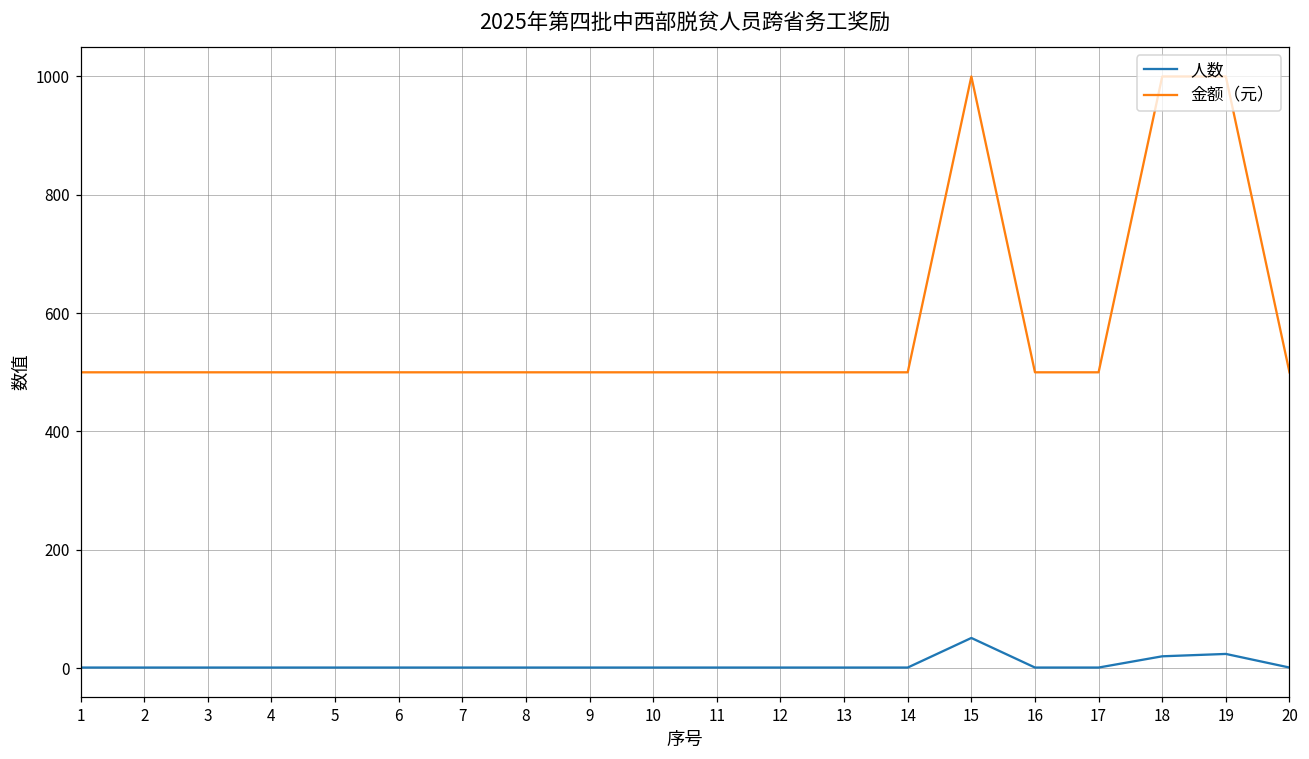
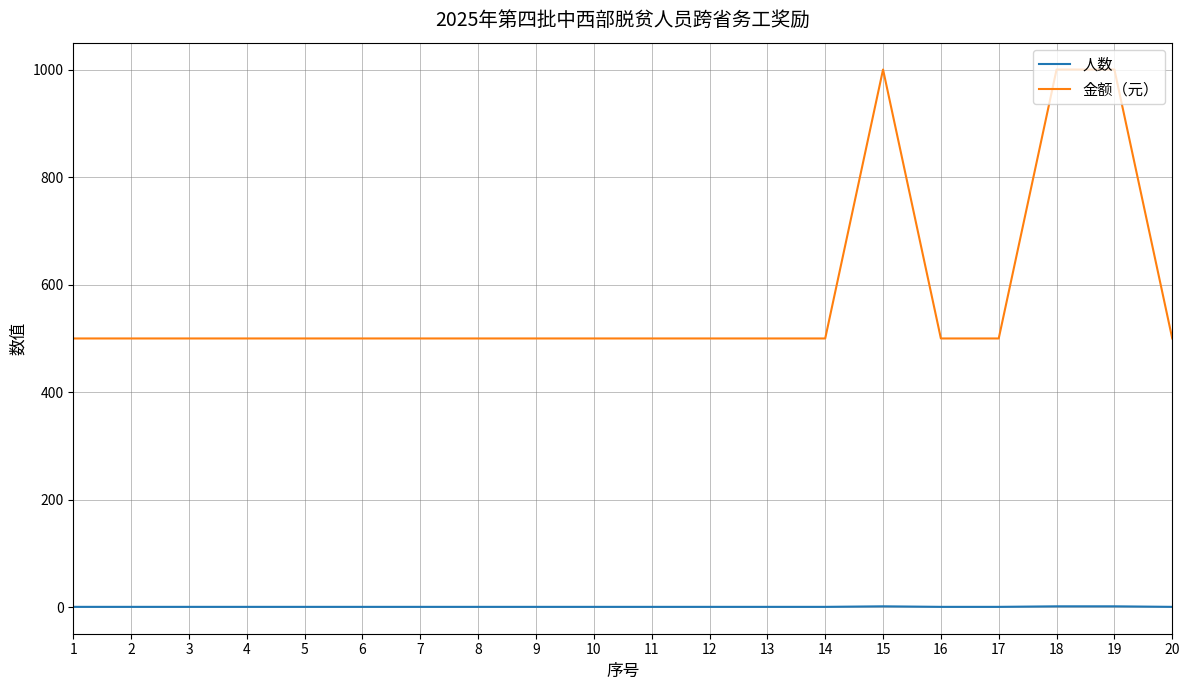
人数, 15: 50 -> 0
人数, 18: 20 -> 0
人数, 19: 20 -> 0
